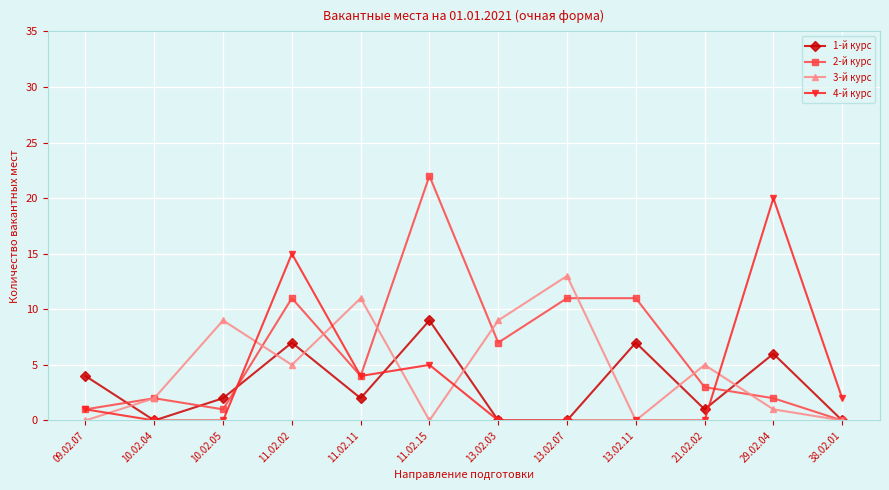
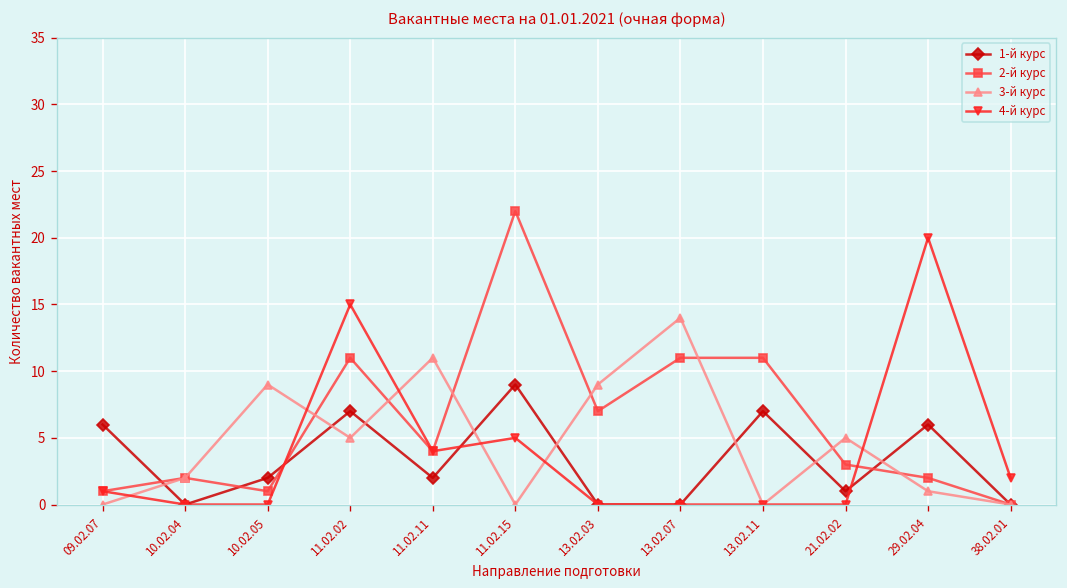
1-й курс, 09.02.07: 4 -> 6
3-й курс, 13.02.07: 13 -> 14
